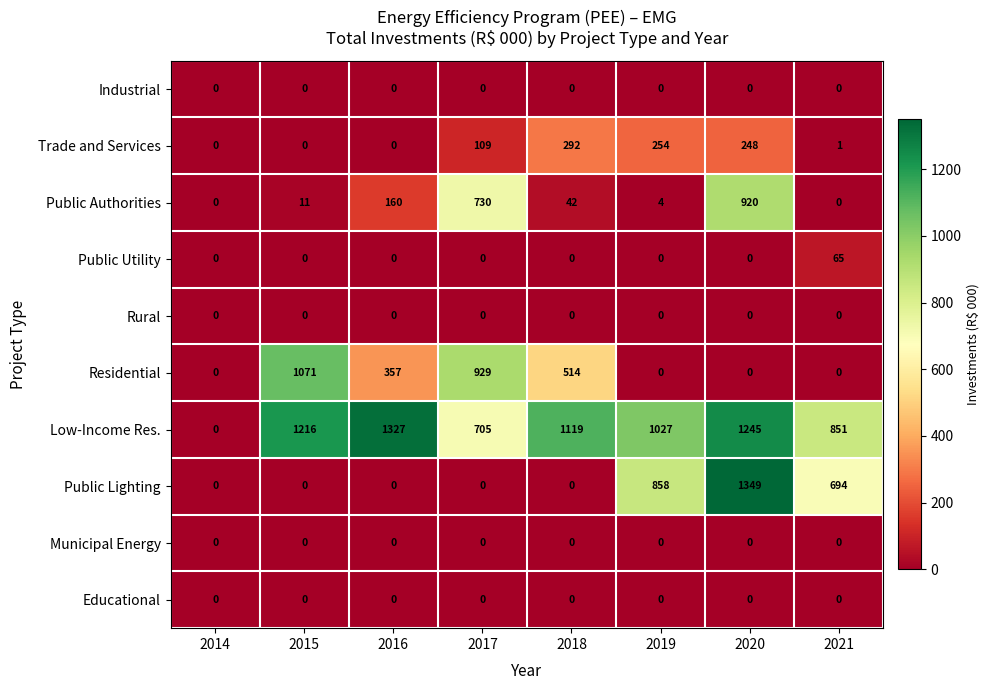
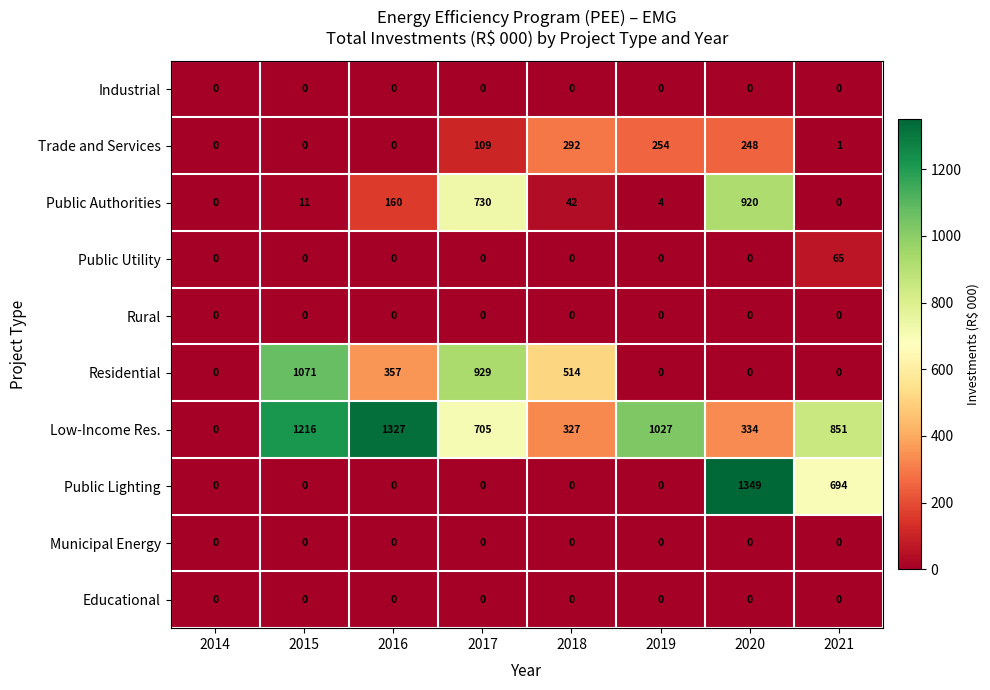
Low-Income Res., 2018: 1119 -> 327
Low-Income Res., 2020: 1245 -> 334
Public Lighting, 2019: 858 -> 0
